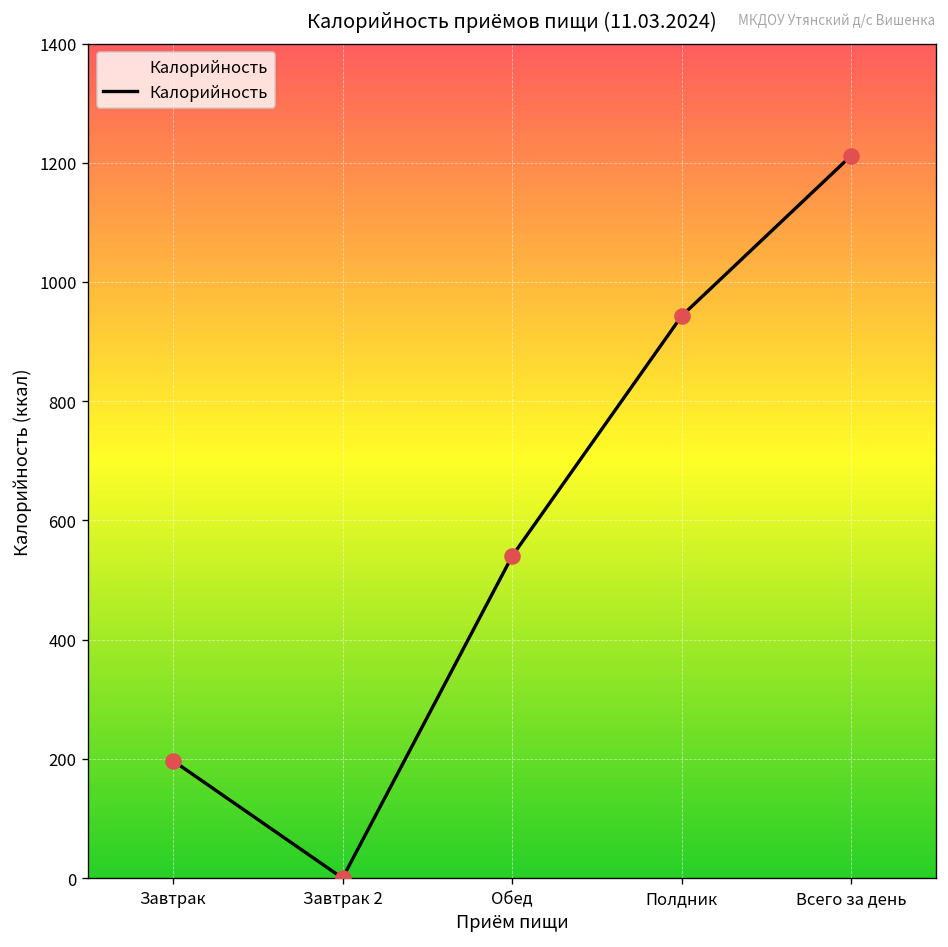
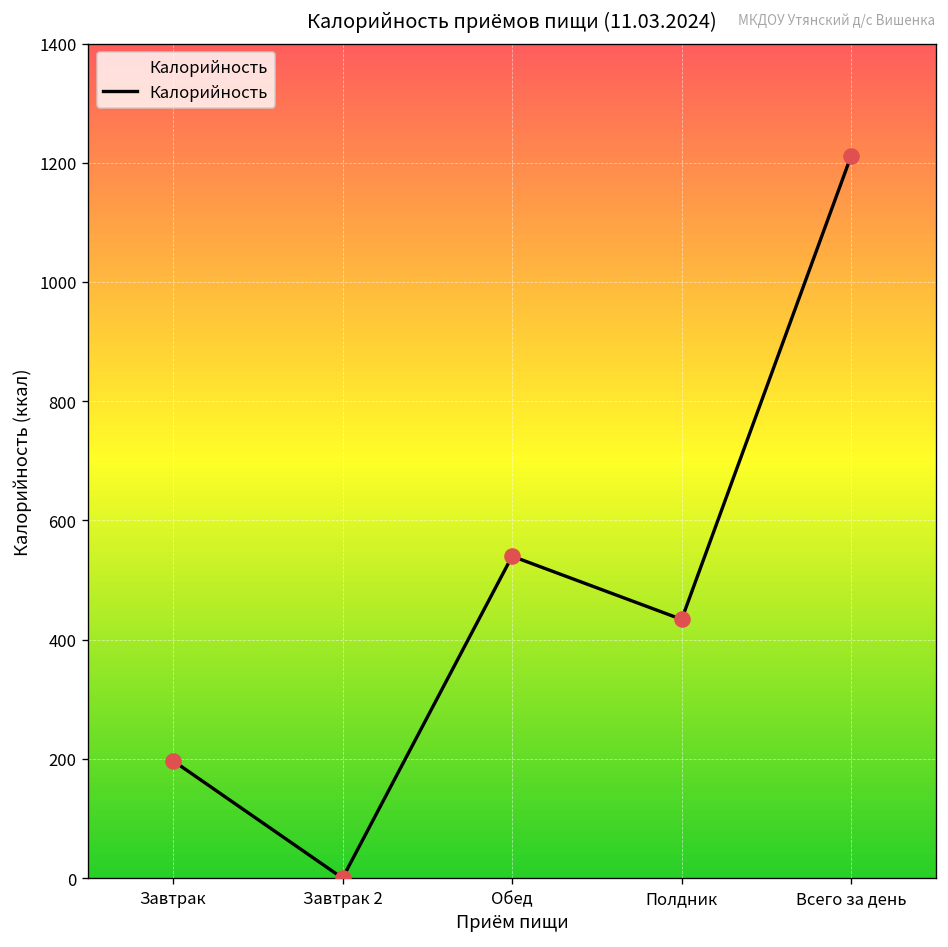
Полдник: 940 -> 430
